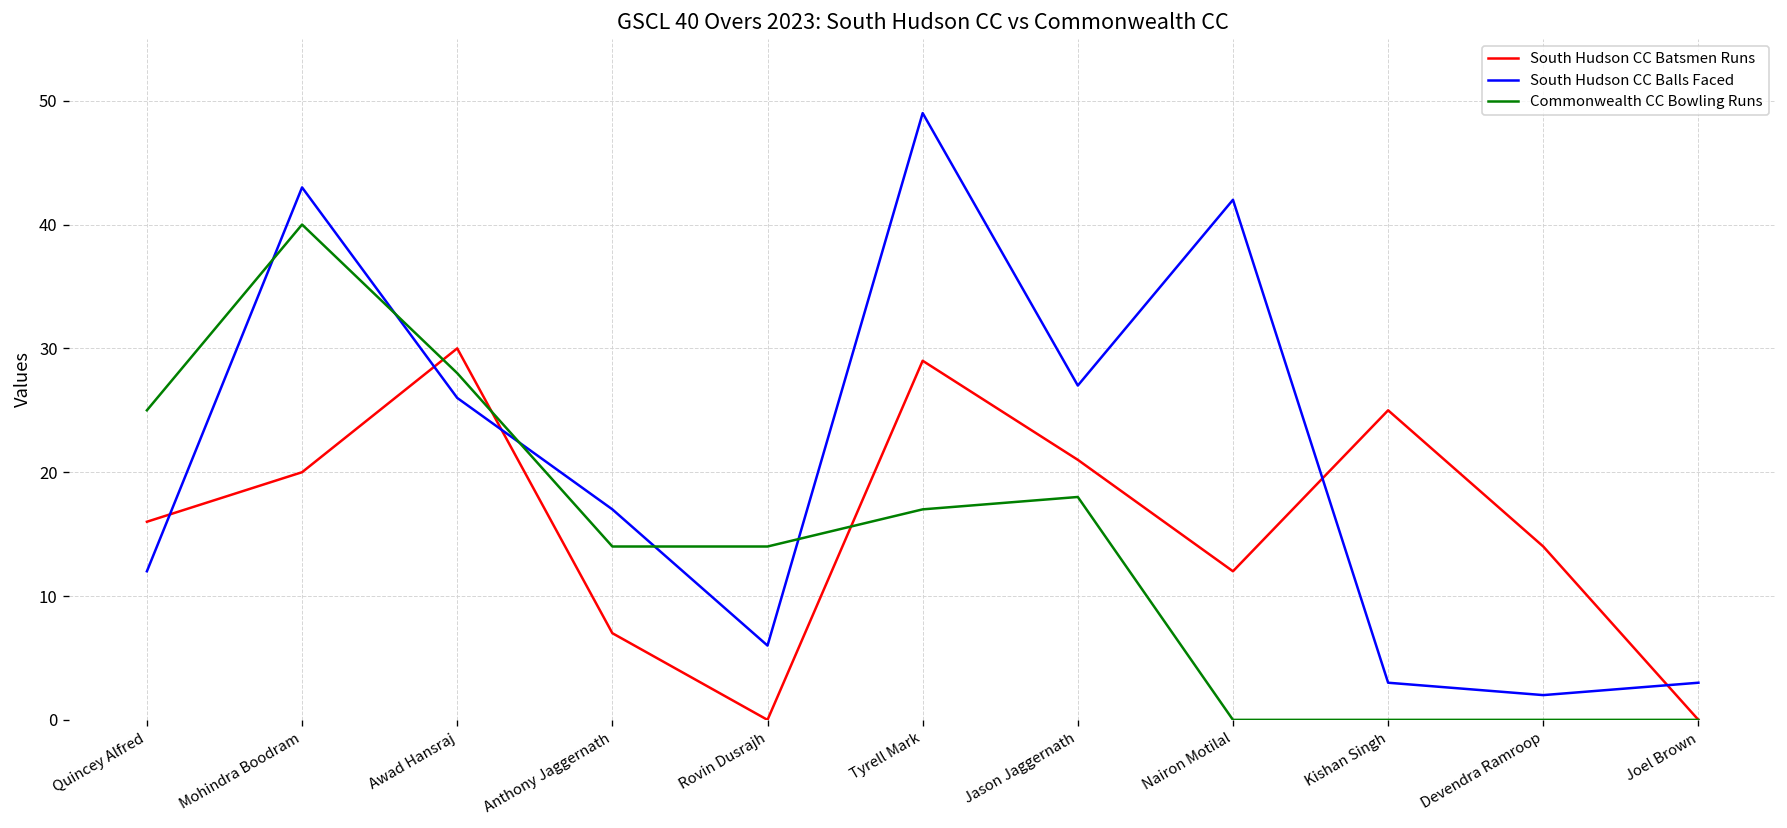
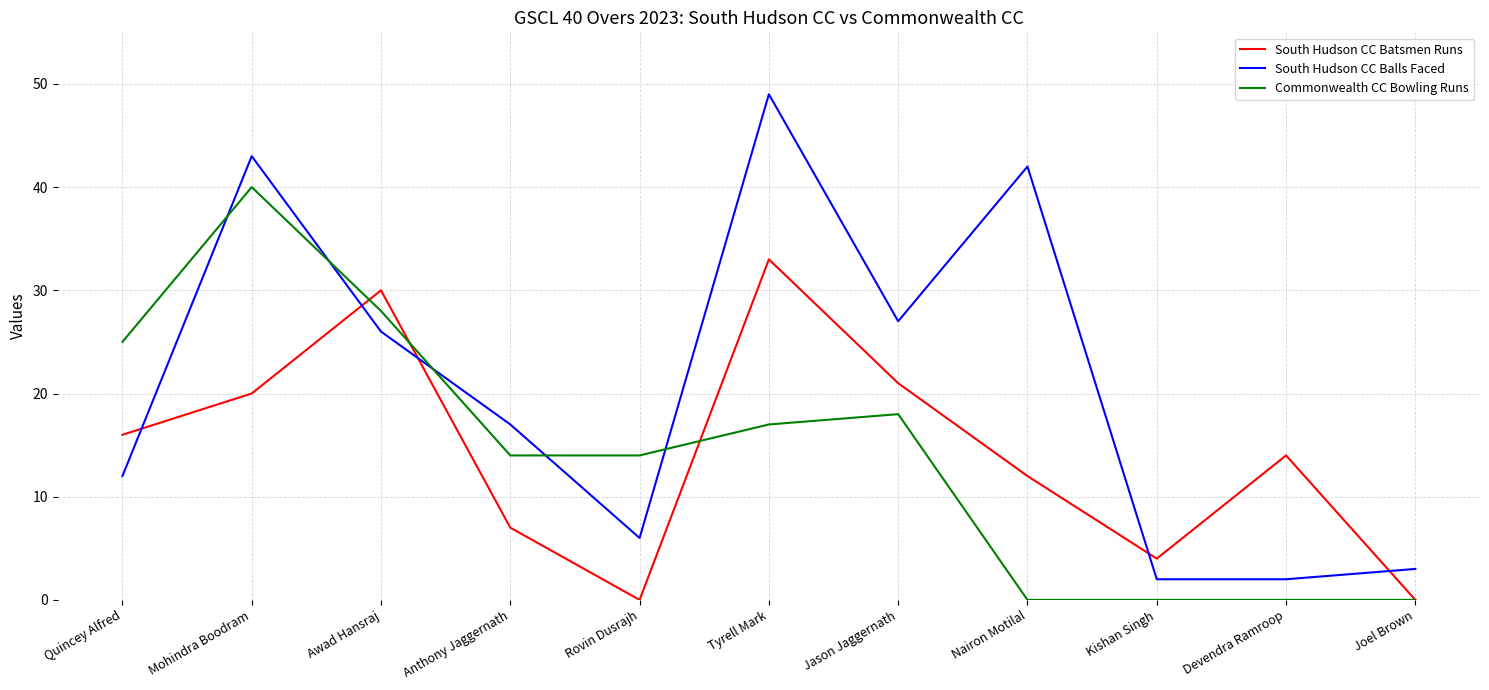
South Hudson CC Batsmen Runs, Tyrell Mark: 29 -> 33
South Hudson CC Batsmen Runs, Kishan Singh: 25 -> 4
South Hudson CC Balls Faced, Kishan Singh: 3 -> 2
